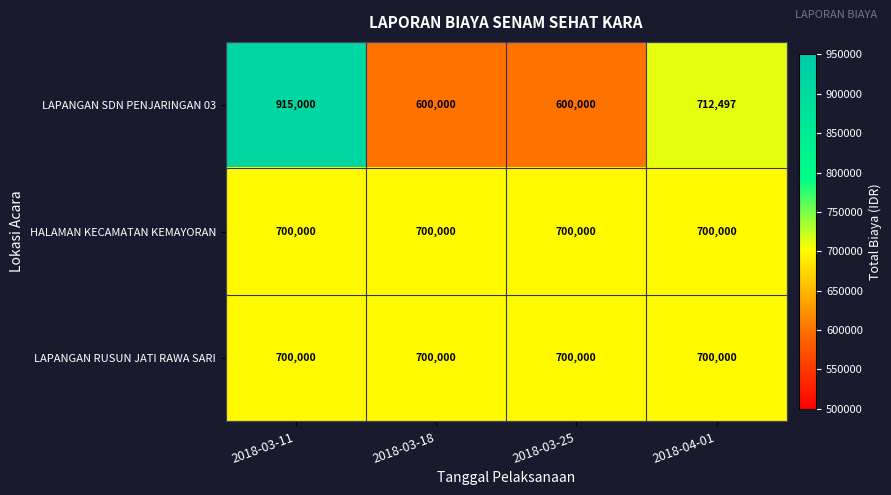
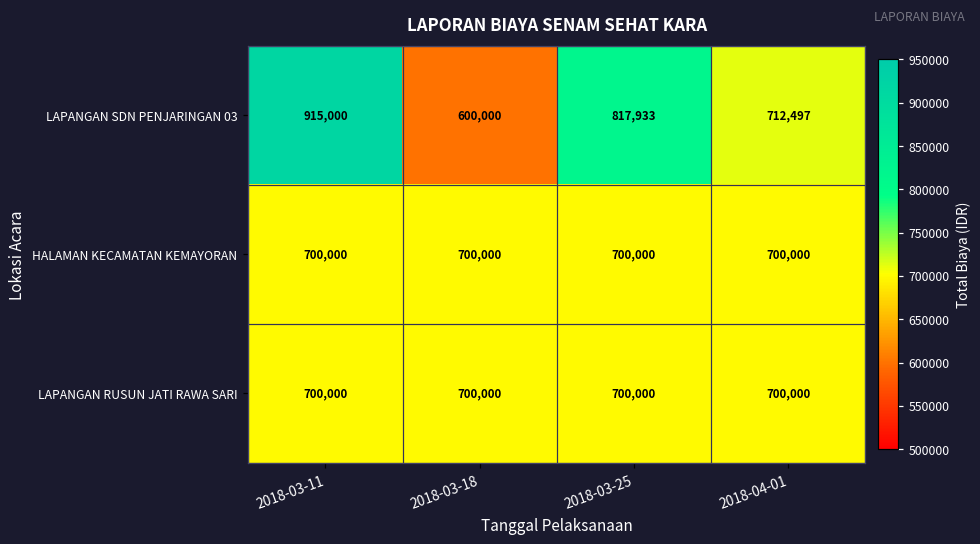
LAPANGAN SDN PENJARINGAN 03, 2018-03-25: 600,000 -> 817,933
